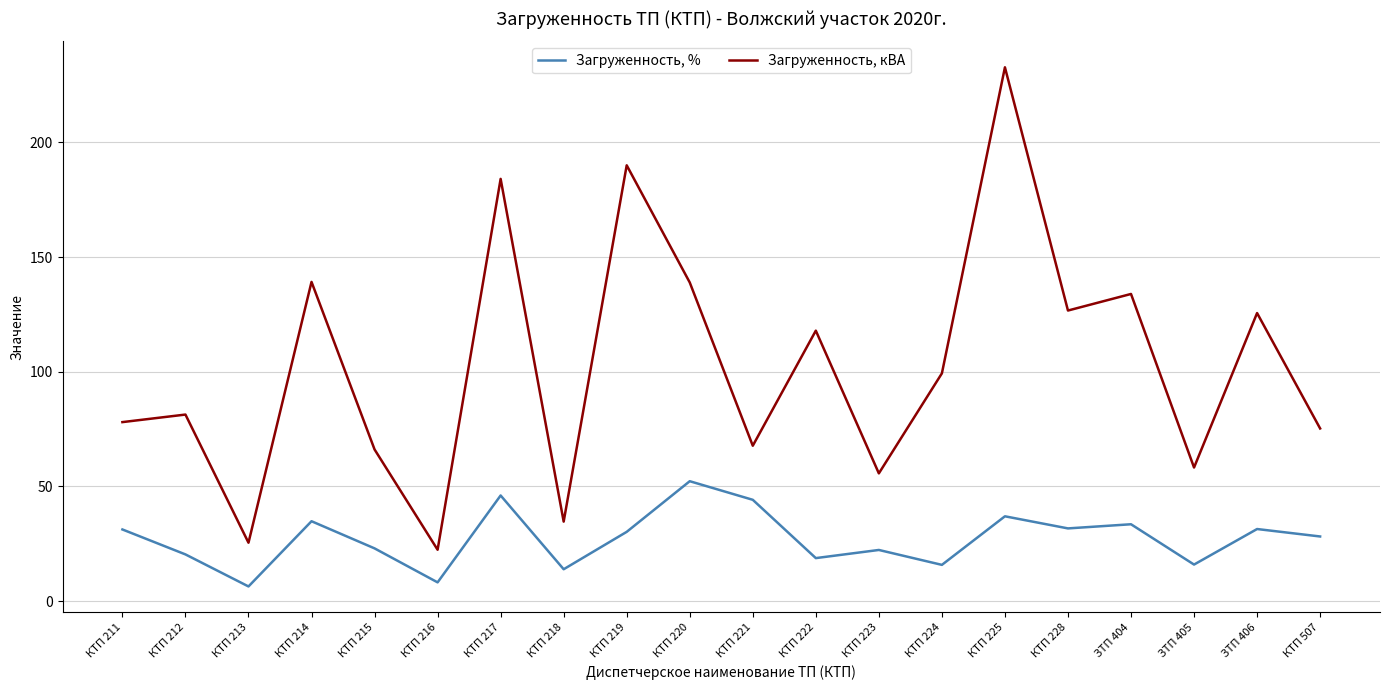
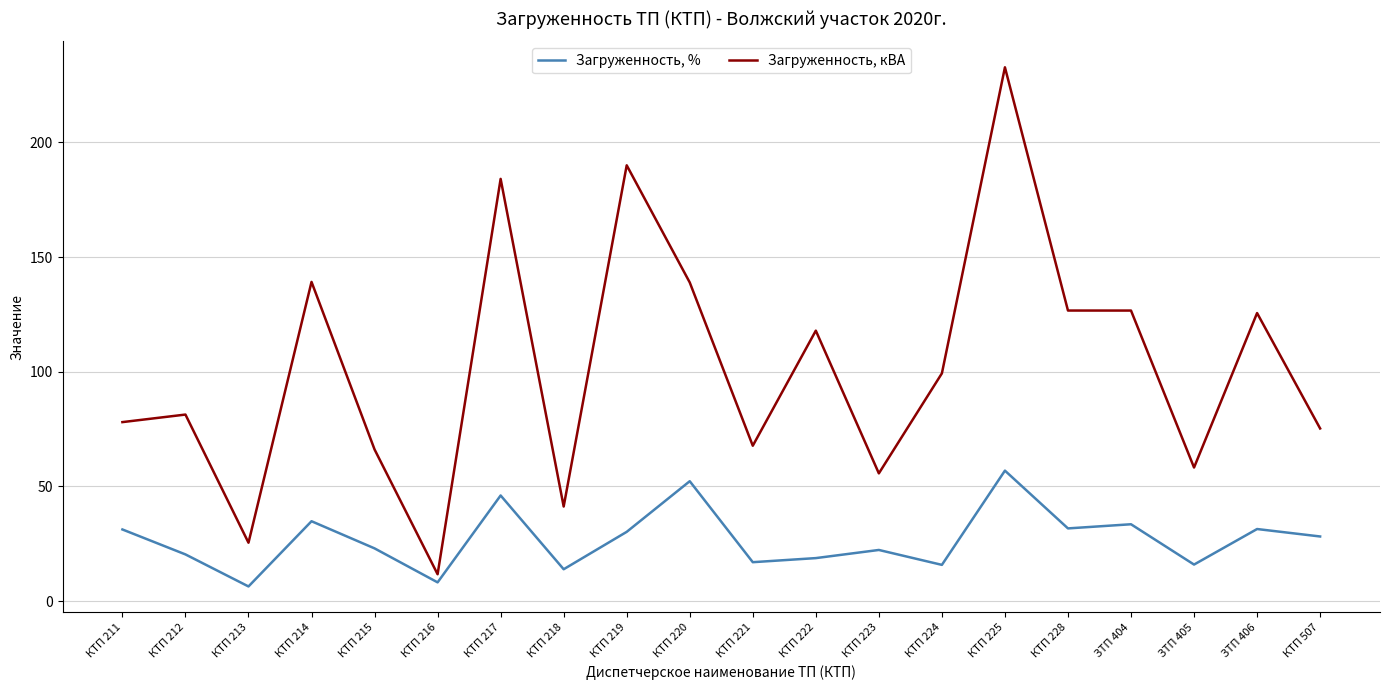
Загруженность, кВА, КТП 216: 22 -> 12
Загруженность, кВА, КТП 218: 35 -> 41
Загруженность, %, КТП 221: 44 -> 17
Загруженность, %, КТП 225: 37 -> 57
Загруженность, кВА, ЗТП 404: 134 -> 127
